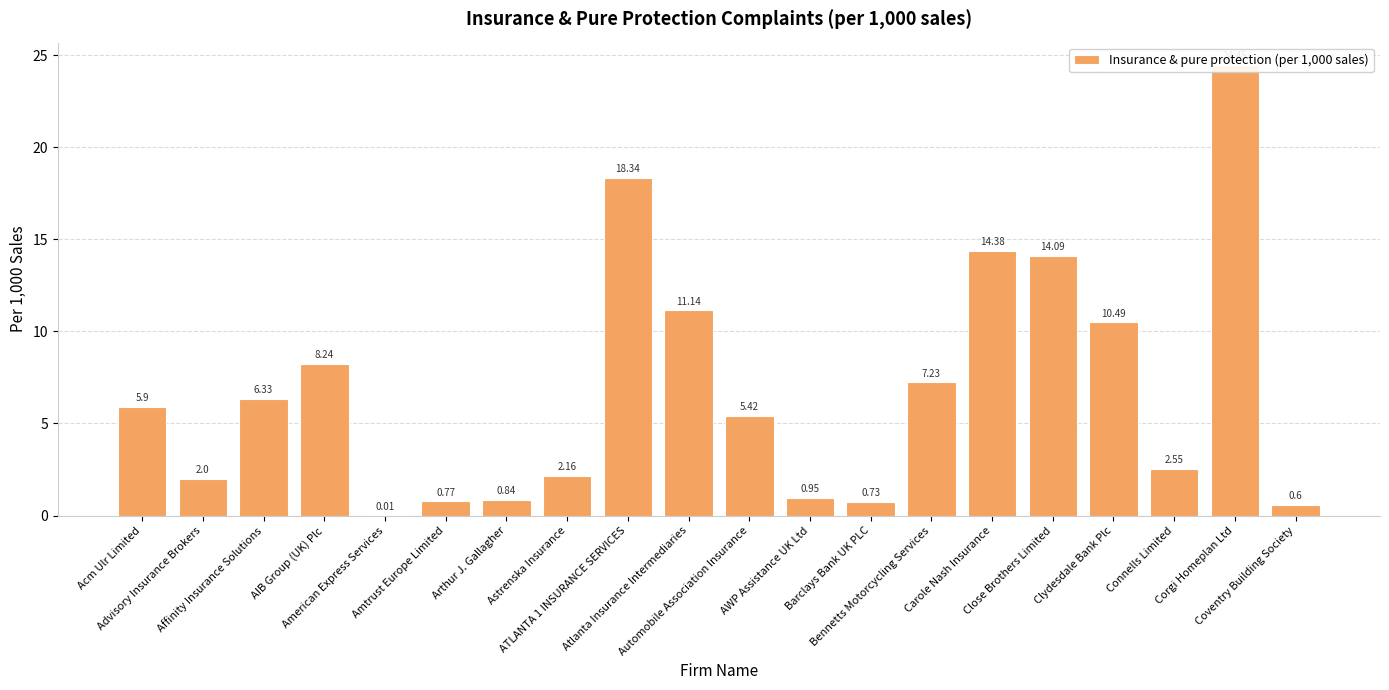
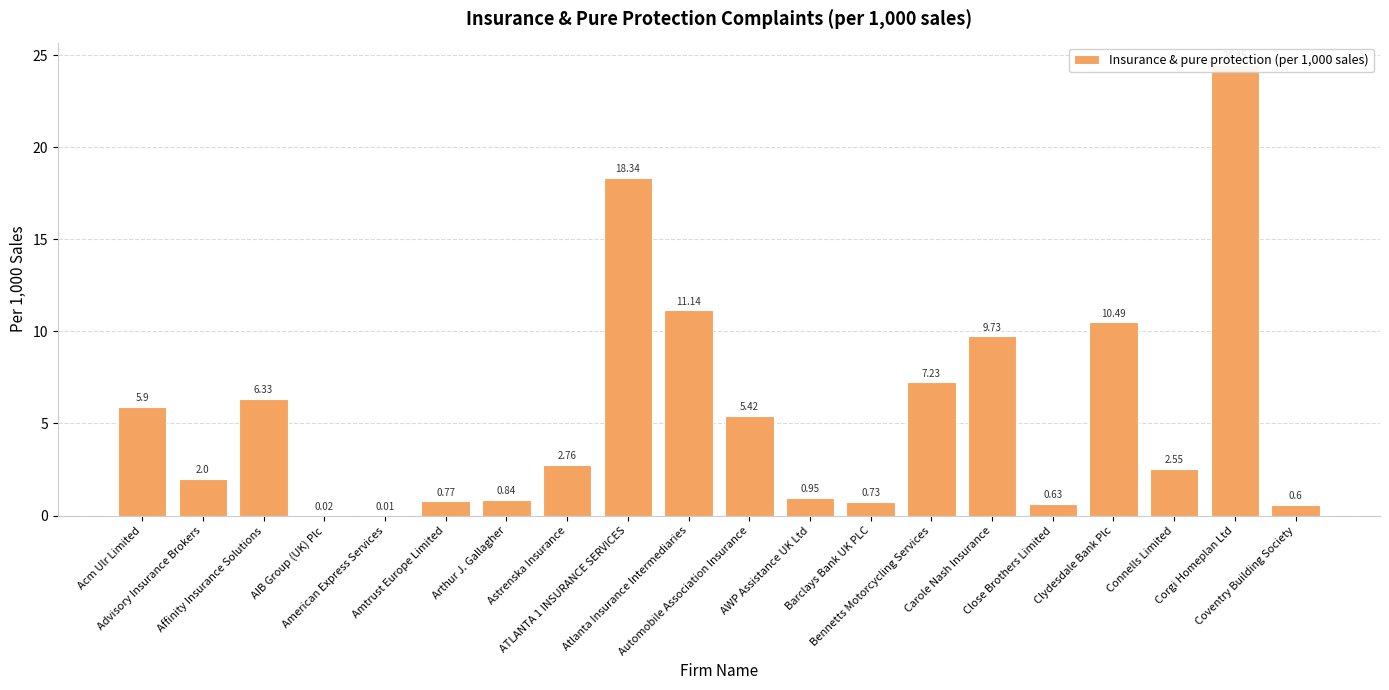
AIB Group (UK) Plc: 8.24 -> 0.02
Astrenska Insurance: 2.16 -> 2.76
Carole Nash Insurance: 14.38 -> 9.73
Close Brothers Limited: 14.09 -> 0.63
